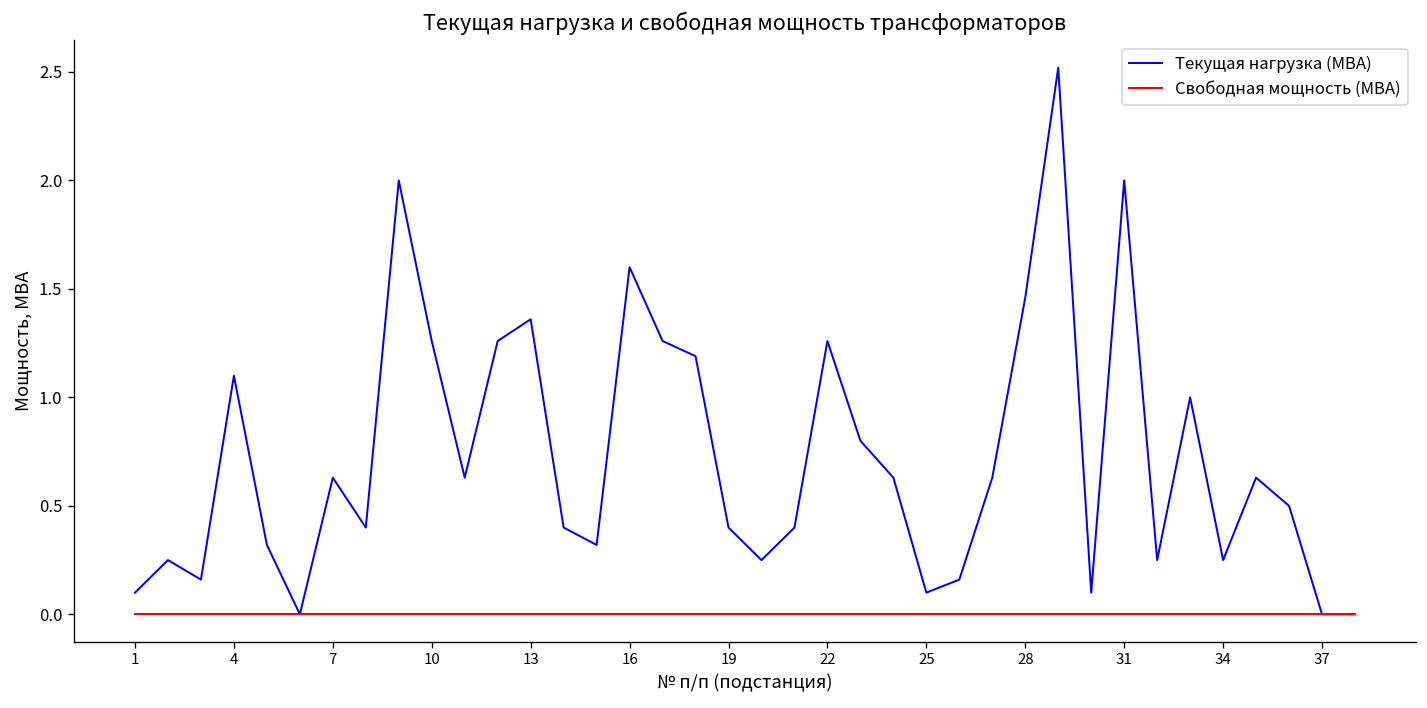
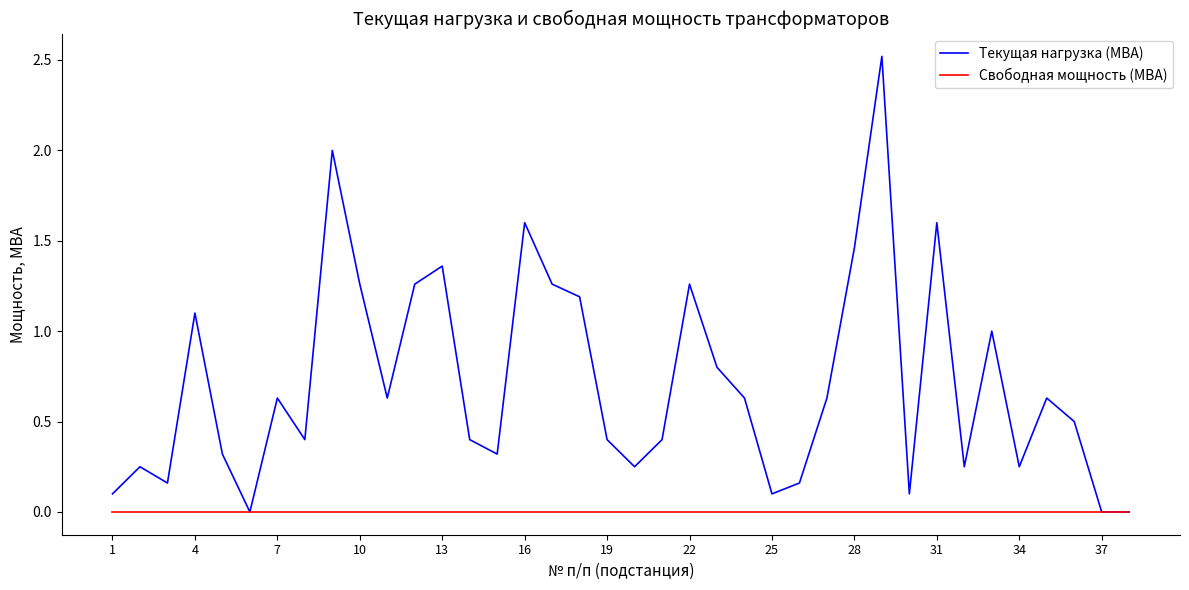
Текущая нагрузка (МВА), 31: 2.0 -> 1.6
